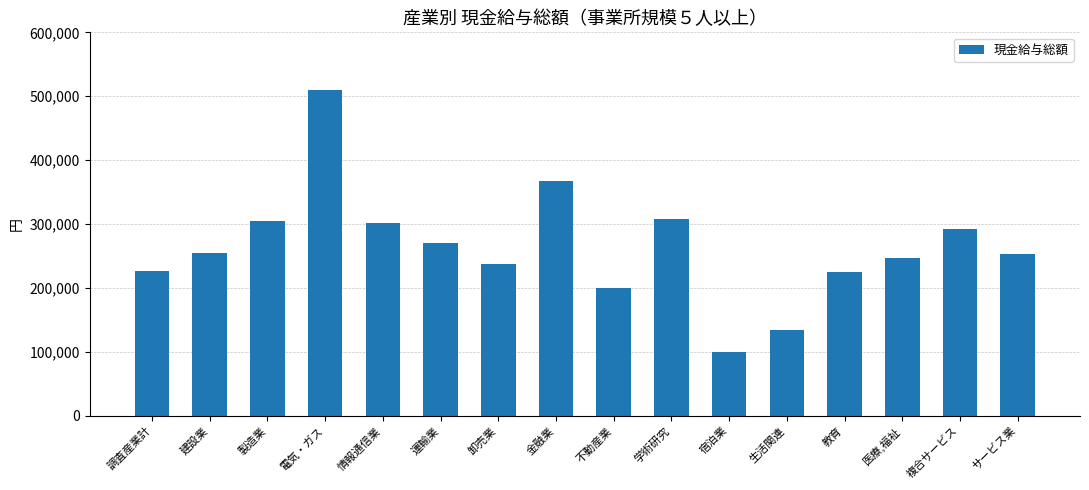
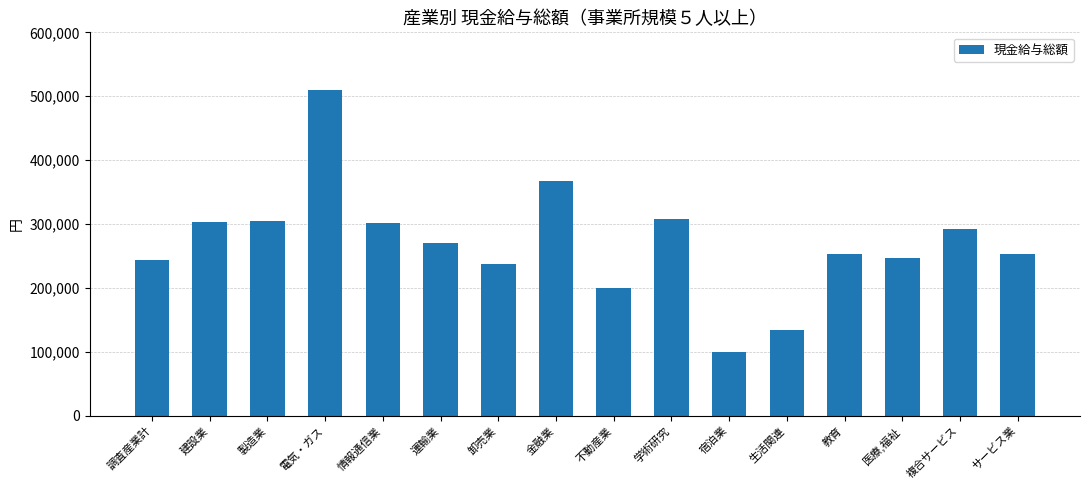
調査産業計: 230,000 -> 240,000
建設業: 250,000 -> 300,000
教育: 220,000 -> 250,000
